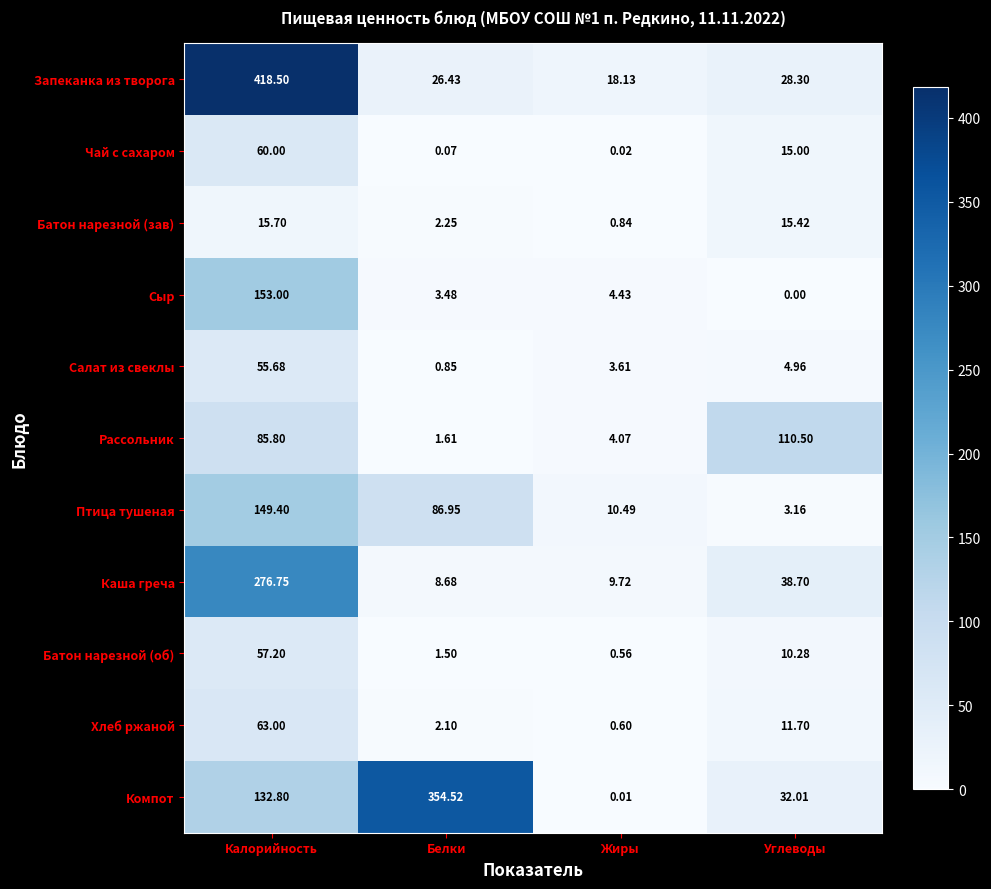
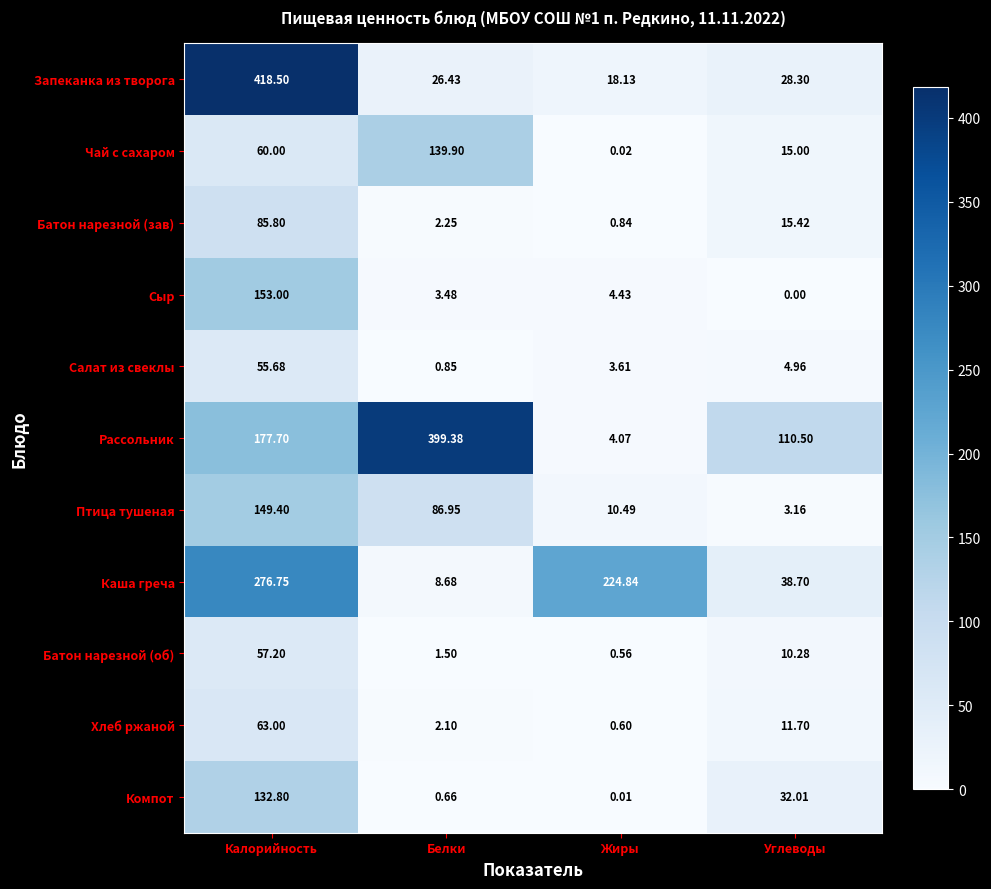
Чай с сахаром, Белки: 0.07 -> 139.90
Батон нарезной (зав), Калорийность: 15.70 -> 85.80
Рассольник, Калорийность: 85.80 -> 177.70
Рассольник, Белки: 1.61 -> 399.38
Каша греча, Жиры: 9.72 -> 224.84
Компот, Белки: 354.52 -> 0.66
